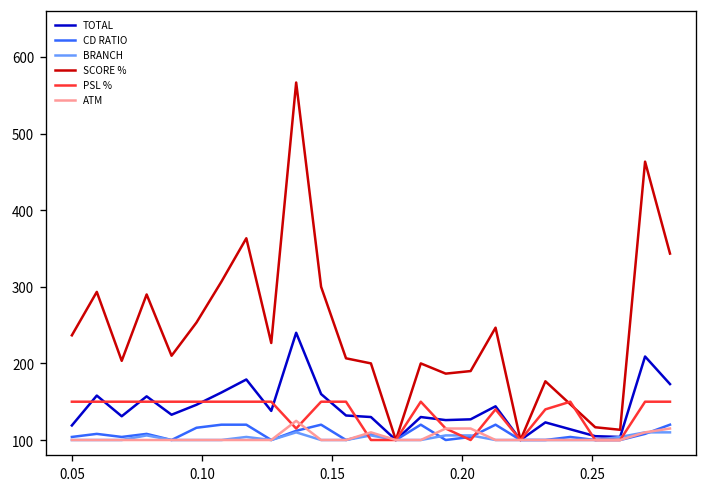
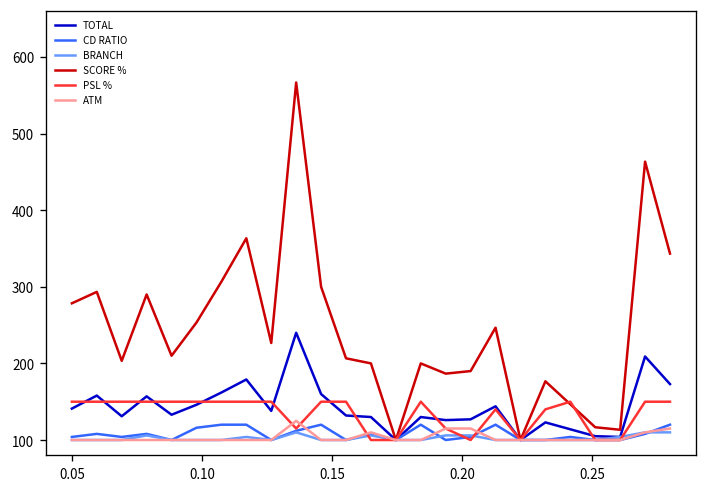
TOTAL, 0.05: 120 -> 140
SCORE %, 0.05: 240 -> 280
